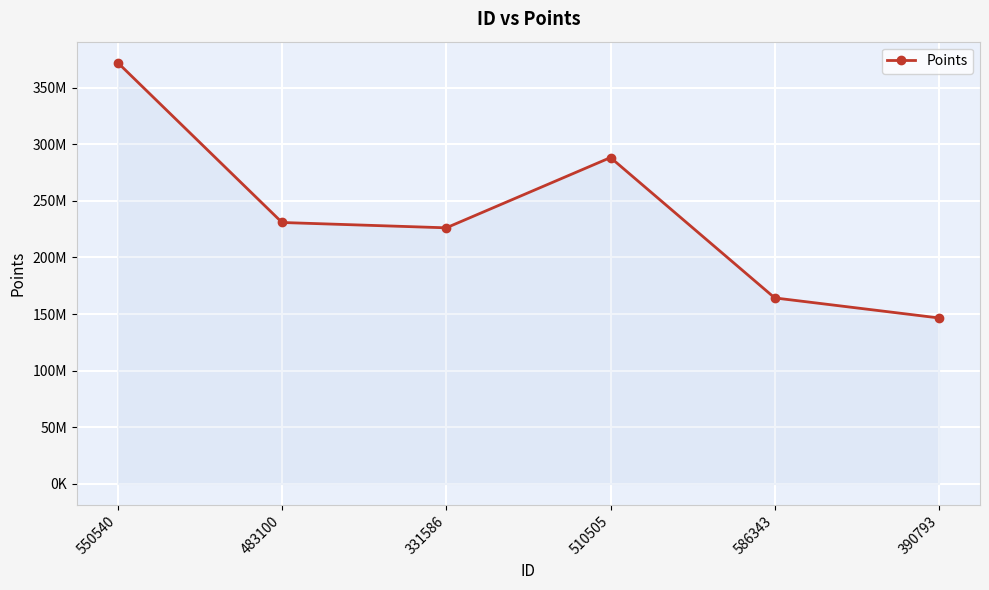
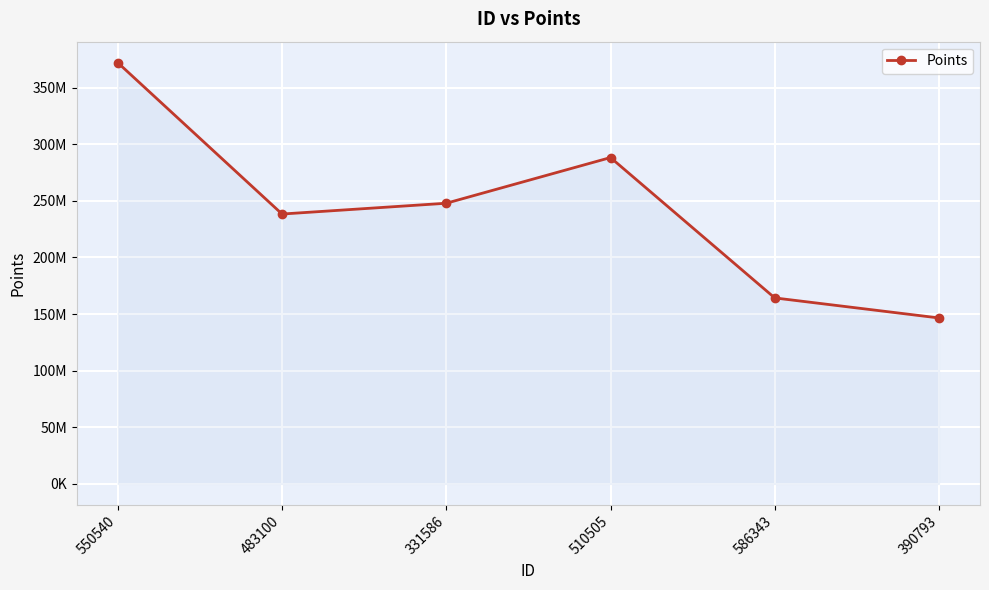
483100: 231000000 -> 238000000
331586: 226000000 -> 248000000
